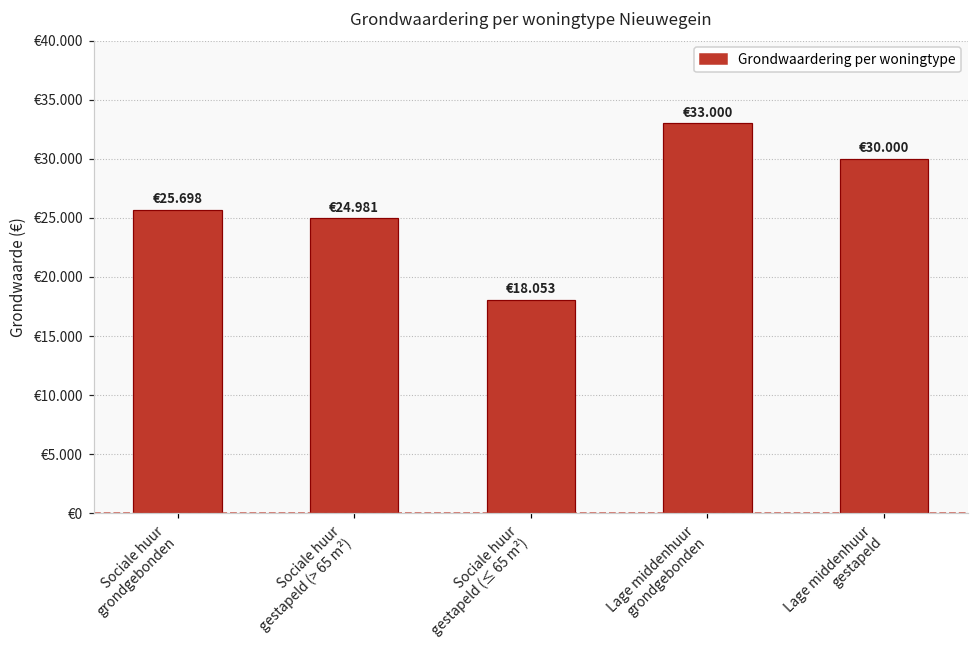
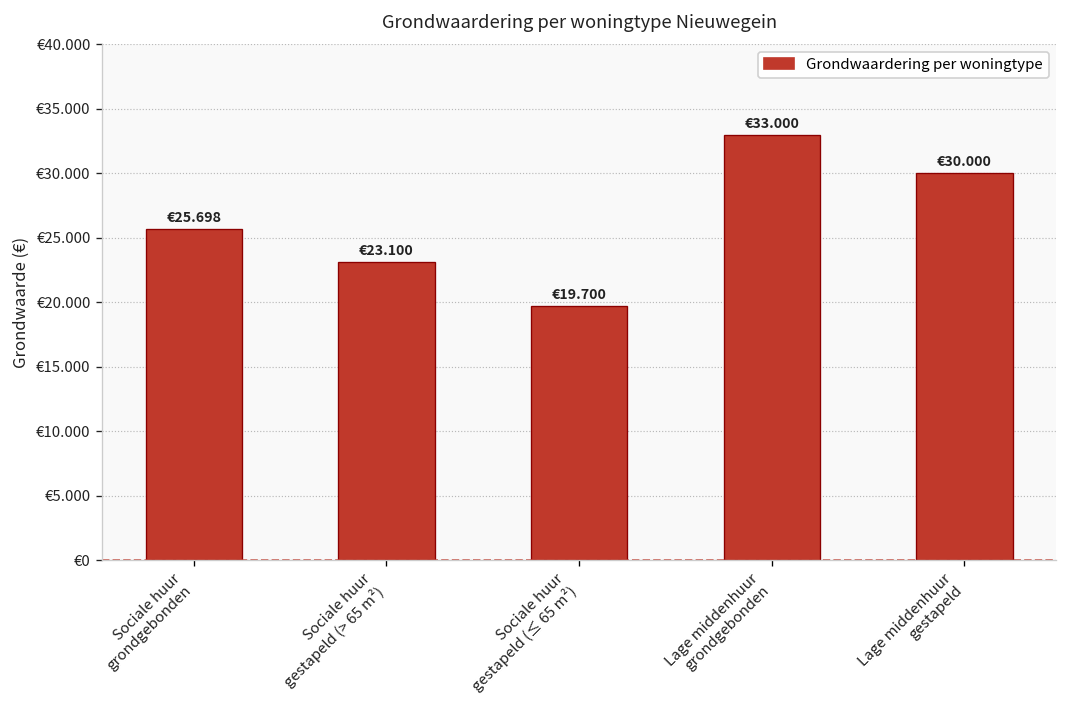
Sociale huur gestapeld (> 65 m²): €24.981 -> €23.100
Sociale huur gestapeld (≤ 65 m²): €18.053 -> €19.700
